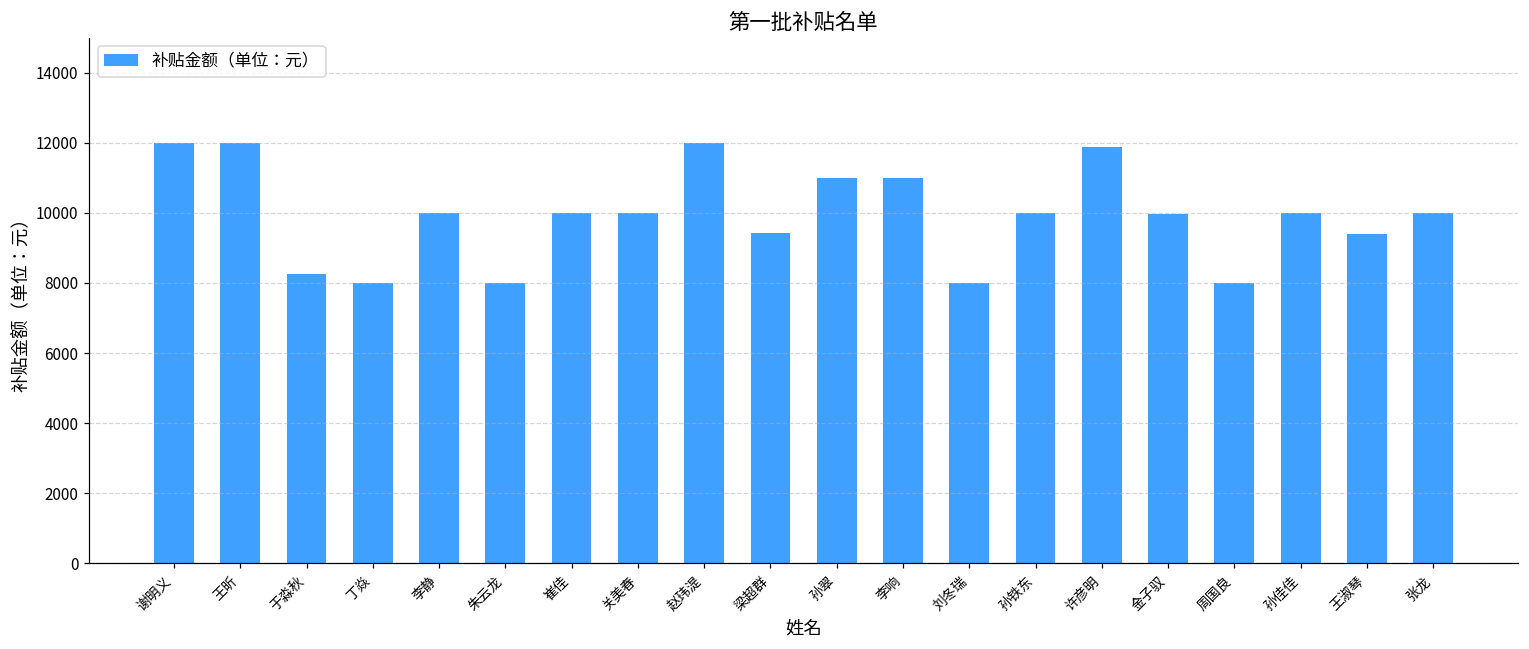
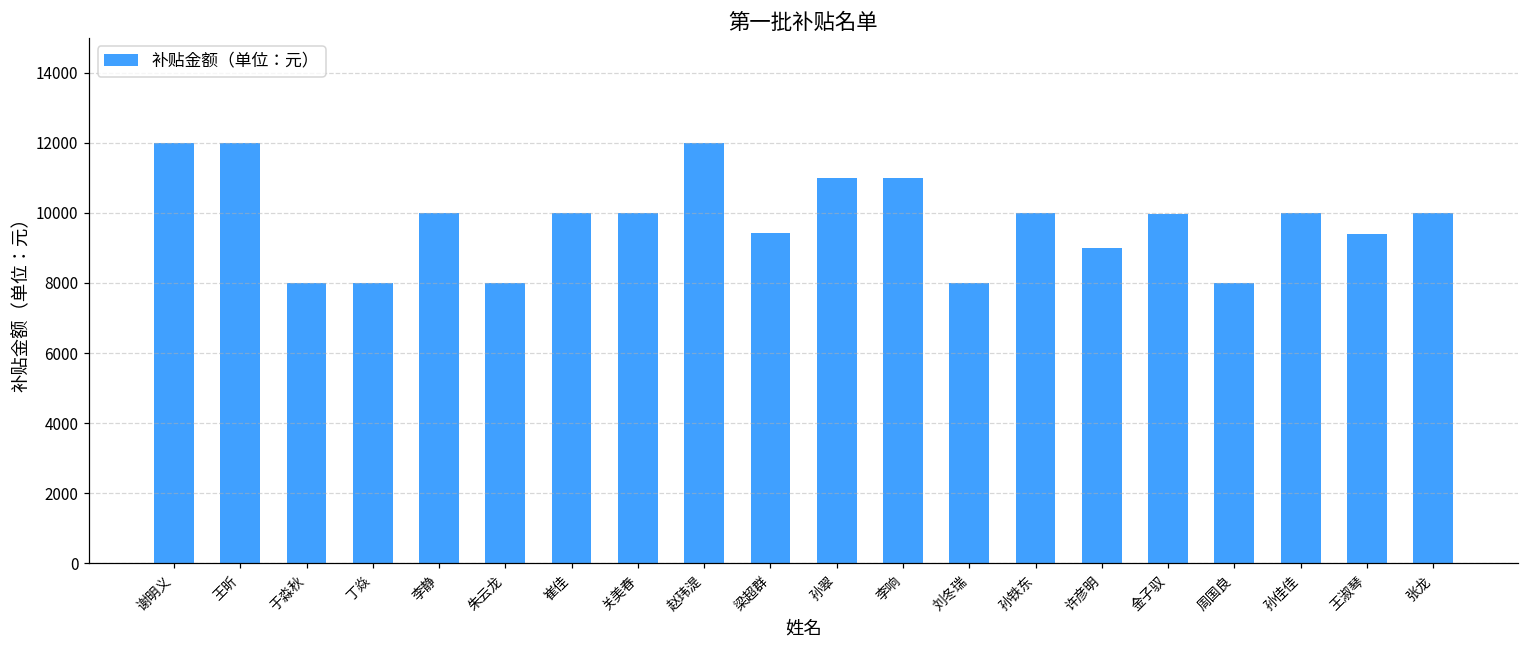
于淼秋: 8300 -> 8000
许彦明: 11900 -> 9000
